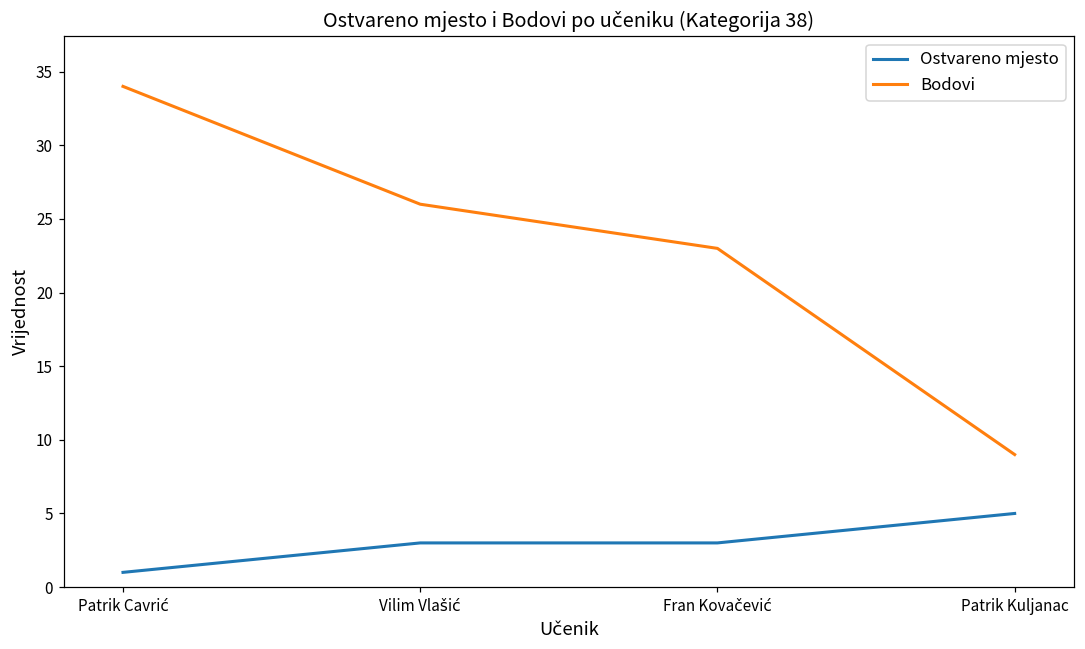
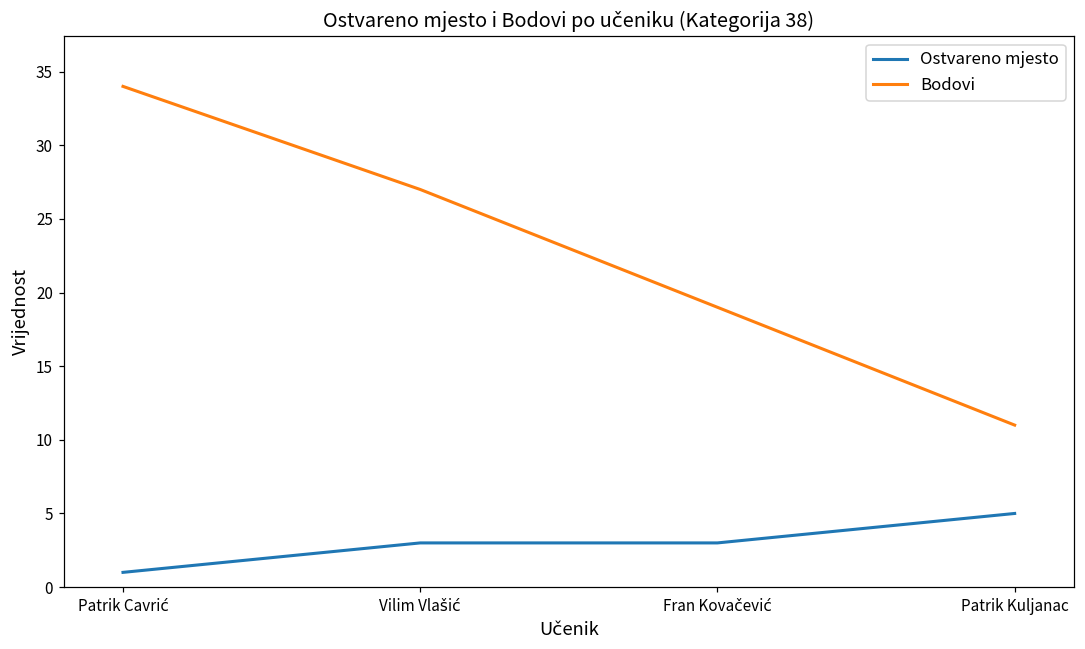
Bodovi, Vilim Vlašić: 26 -> 27
Bodovi, Fran Kovačević: 23 -> 19
Bodovi, Patrik Kuljanac: 9 -> 11
